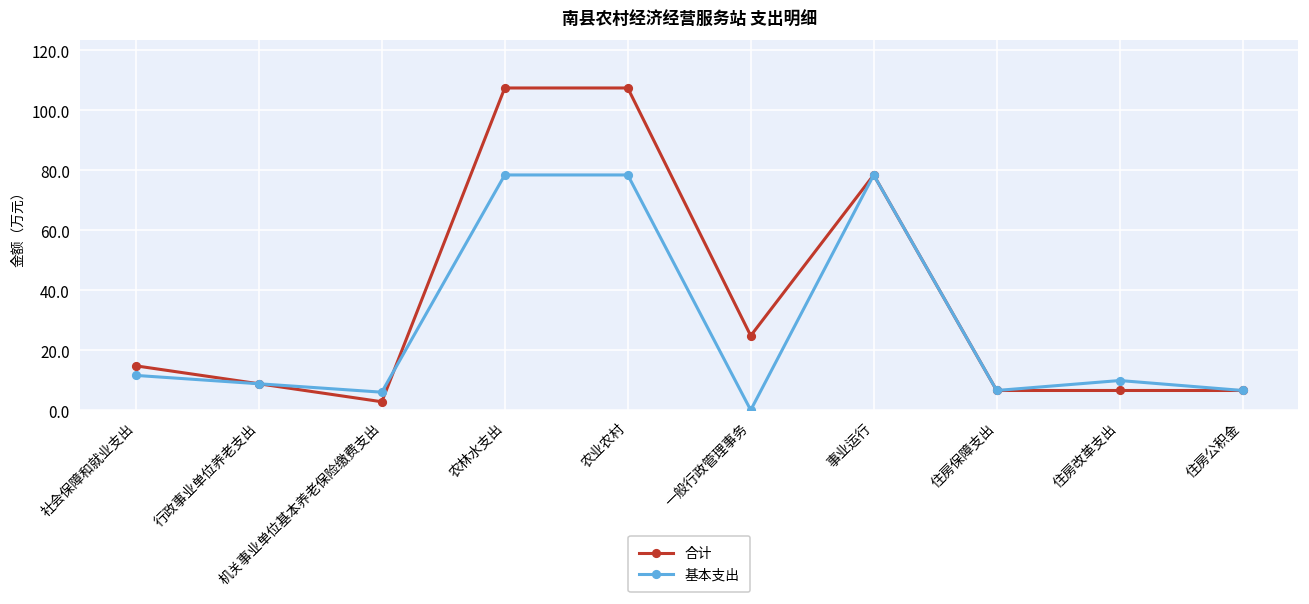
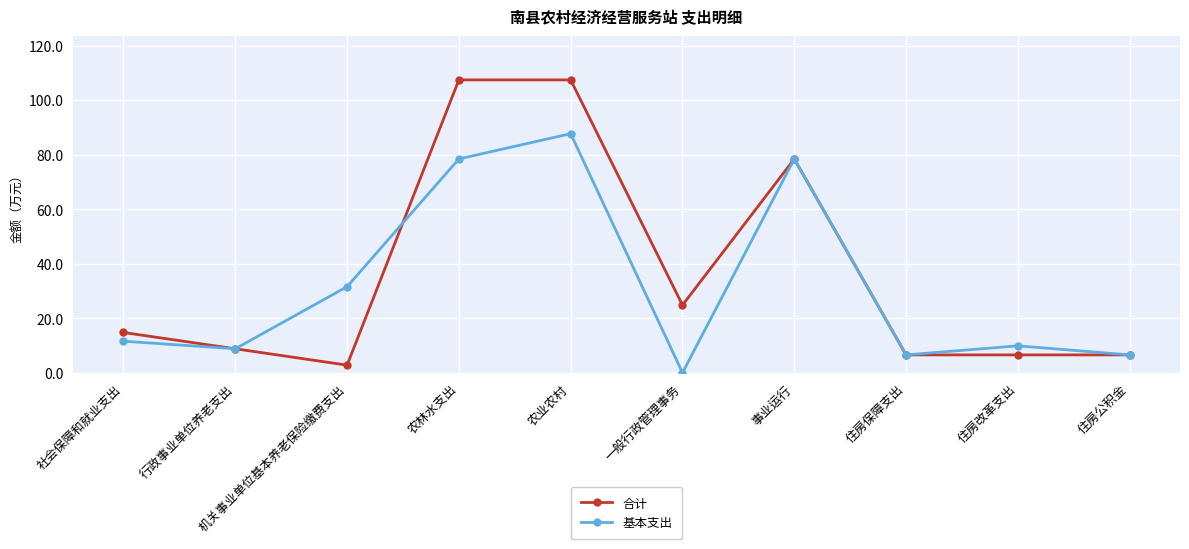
基本支出, 机关事业单位基本养老保险缴费支出: 6 -> 32
基本支出, 农业农村: 78 -> 88
